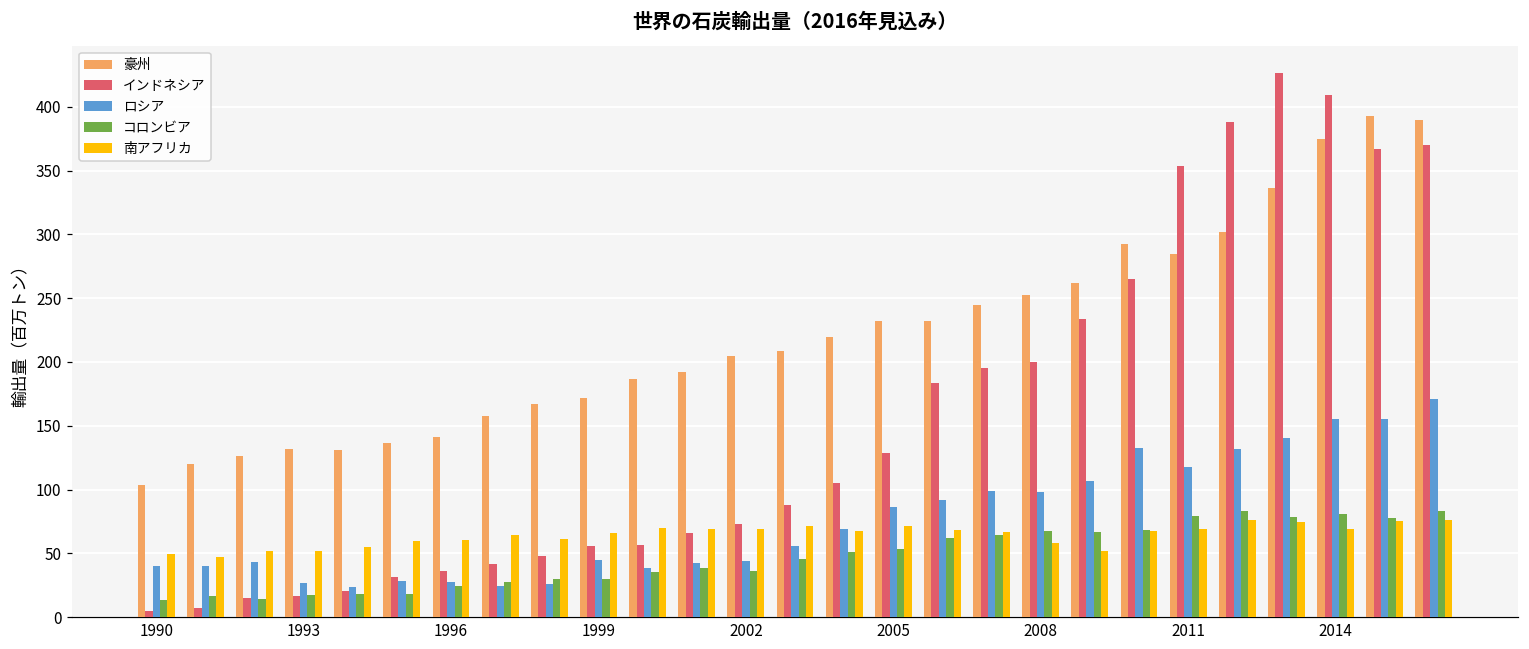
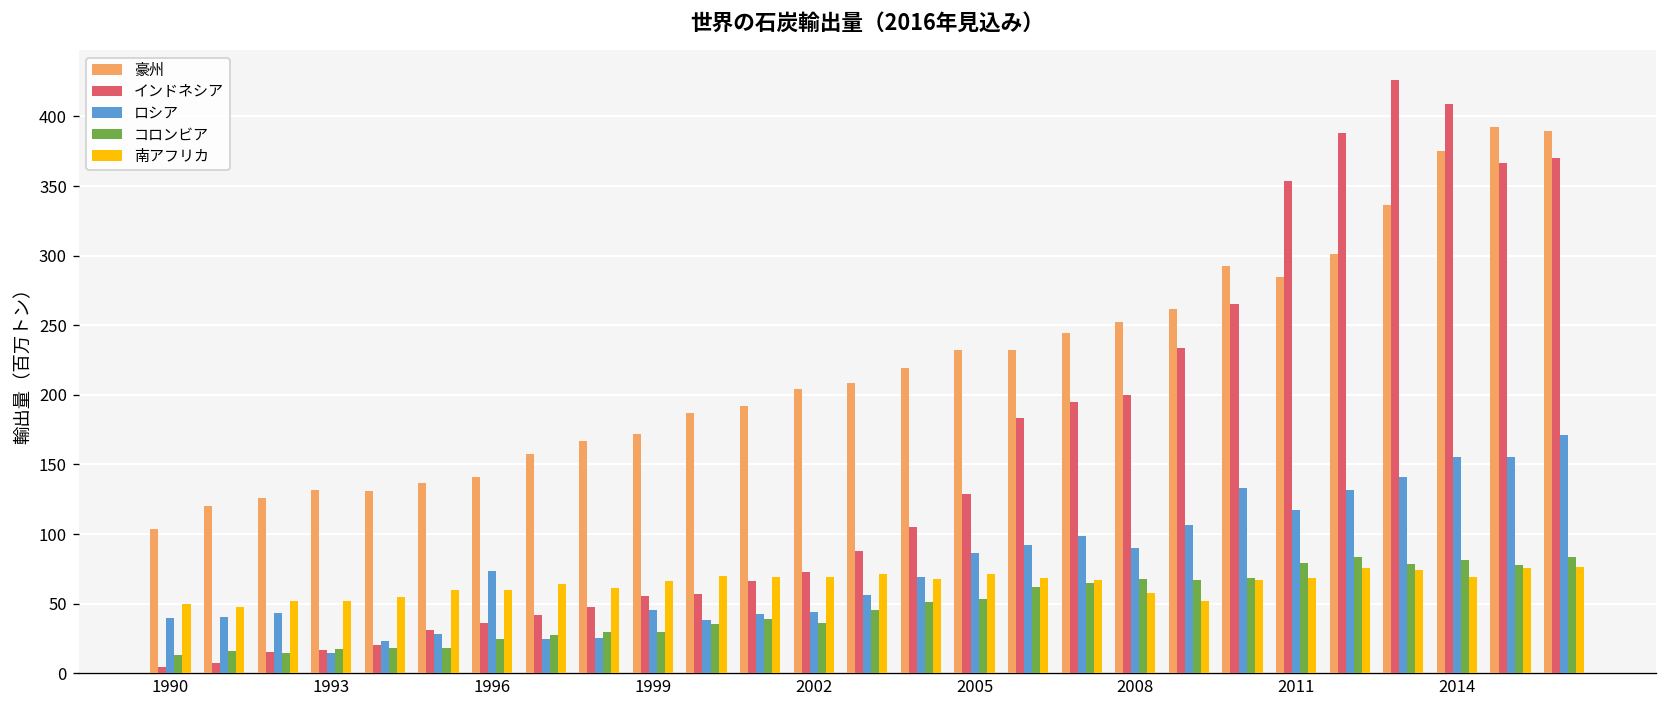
ロシア, 1993: 27 -> 15
ロシア, 1996: 27 -> 74
ロシア, 2008: 98 -> 90
